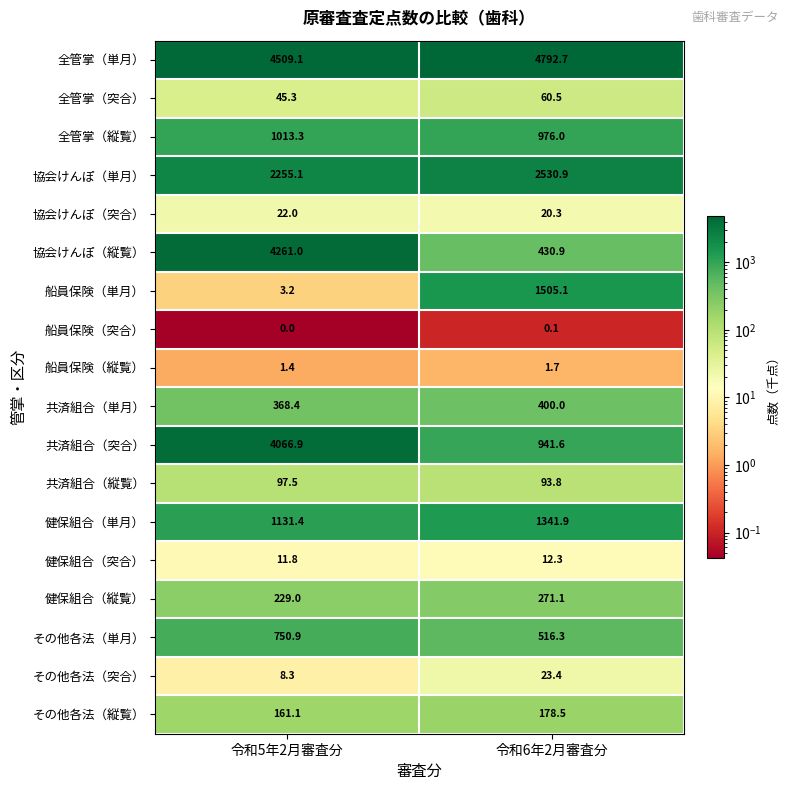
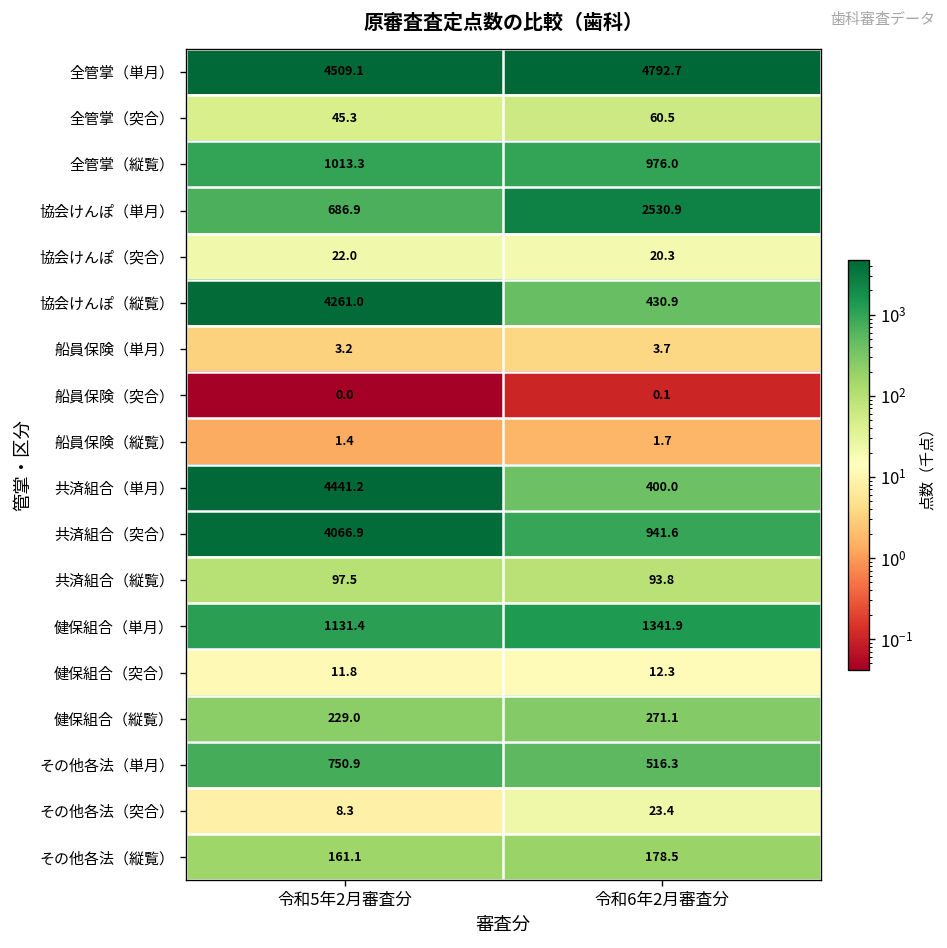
協会けんぽ（単月）, 令和5年2月審査分: 2255.1 -> 686.9
船員保険（単月）, 令和6年2月審査分: 1505.1 -> 3.7
共済組合（単月）, 令和5年2月審査分: 368.4 -> 4441.2
